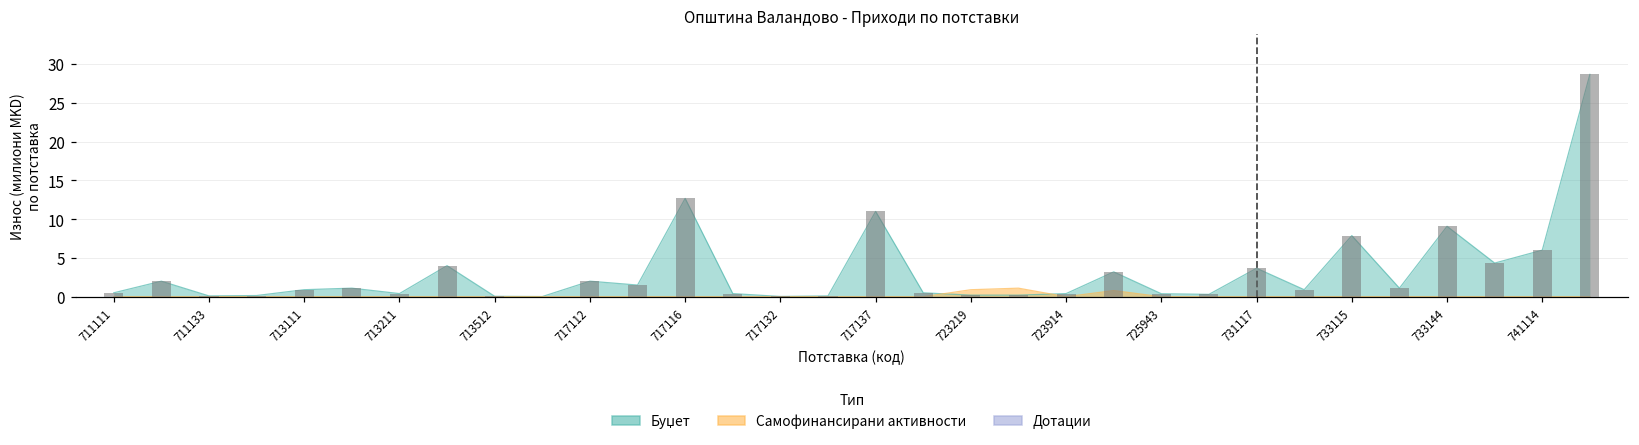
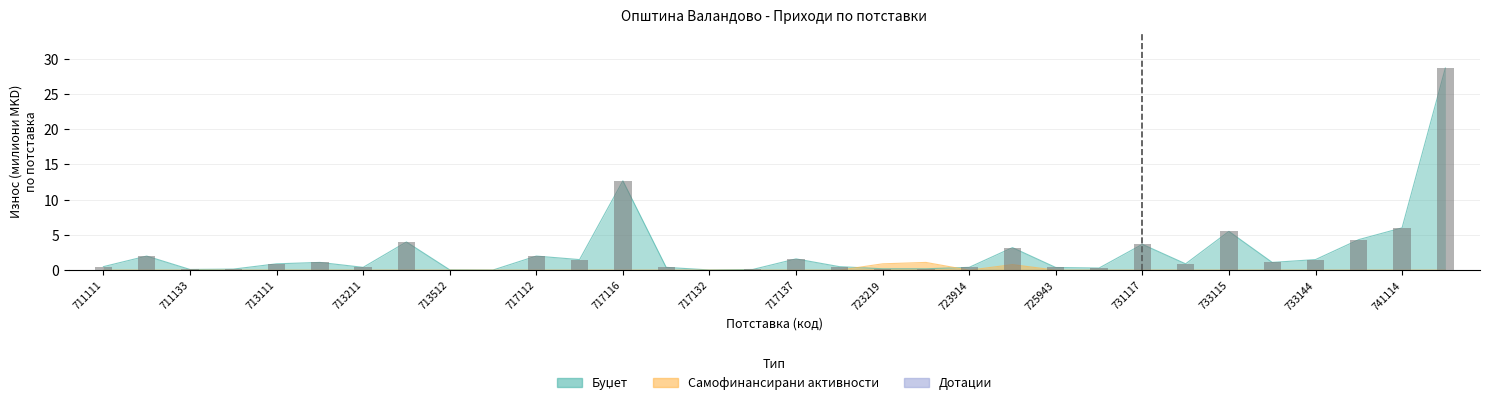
Буџет, 717137: 11 -> 2
Буџет, 733115: 8 -> 6
Буџет, 733144: 9 -> 2
